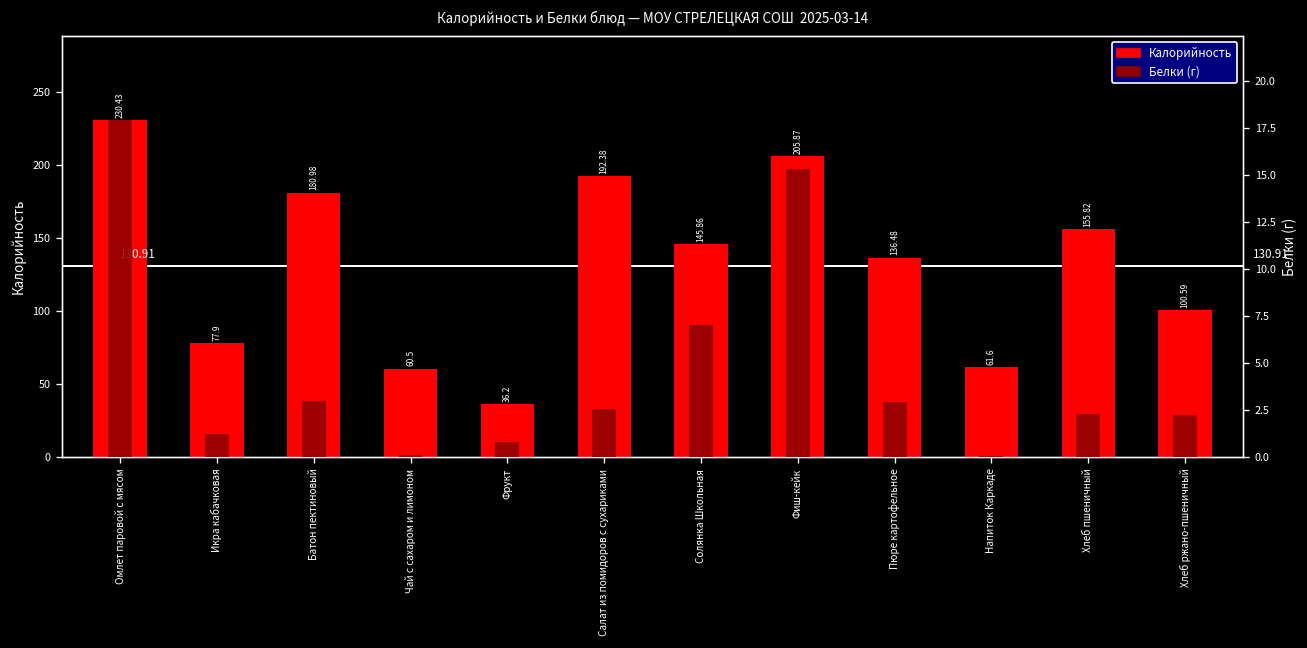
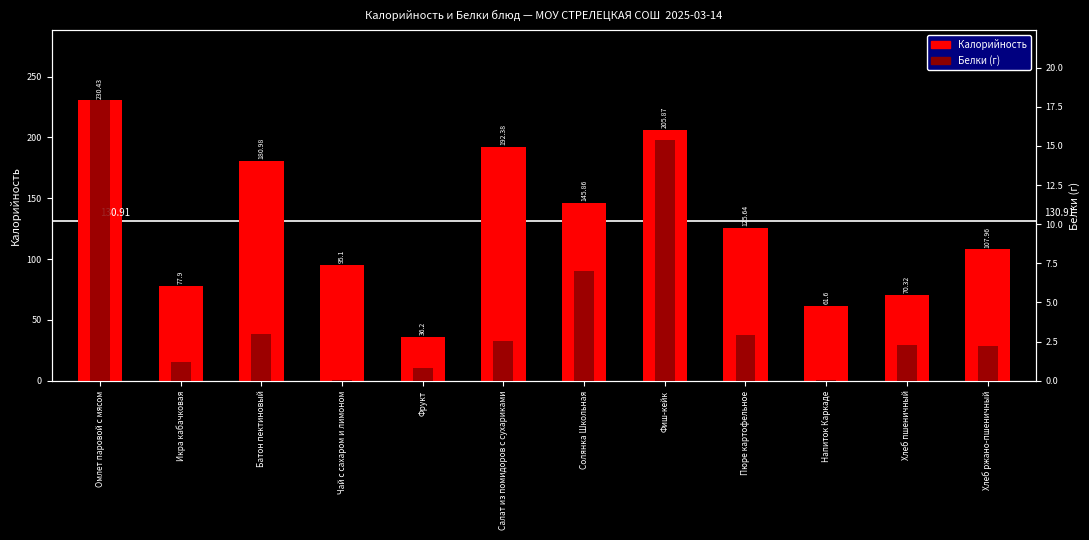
Калорийность, Чай с сахаром и лимоном: 60.5 -> 95.1
Калорийность, Пюре картофельное: 136.48 -> 125.64
Калорийность, Хлеб пшеничный: 155.82 -> 70.32
Калорийность, Хлеб ржано-пшеничный: 100.59 -> 107.96
